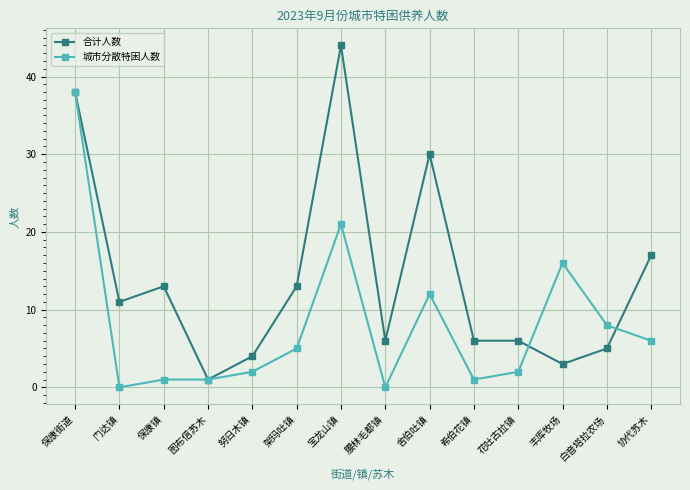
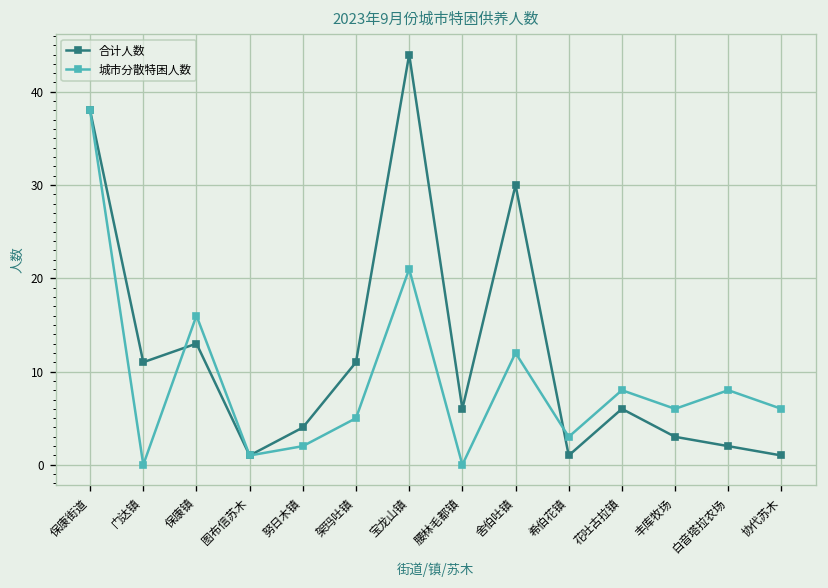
城市分散特困人数, 保康镇: 1 -> 16
合计人数, 架玛吐镇: 13 -> 11
合计人数, 希伯花镇: 6 -> 1
城市分散特困人数, 希伯花镇: 1 -> 3
城市分散特困人数, 花吐古拉镇: 2 -> 8
城市分散特困人数, 丰库牧场: 16 -> 6
合计人数, 白音塔拉农场: 5 -> 2
合计人数, 协代苏木: 17 -> 1
